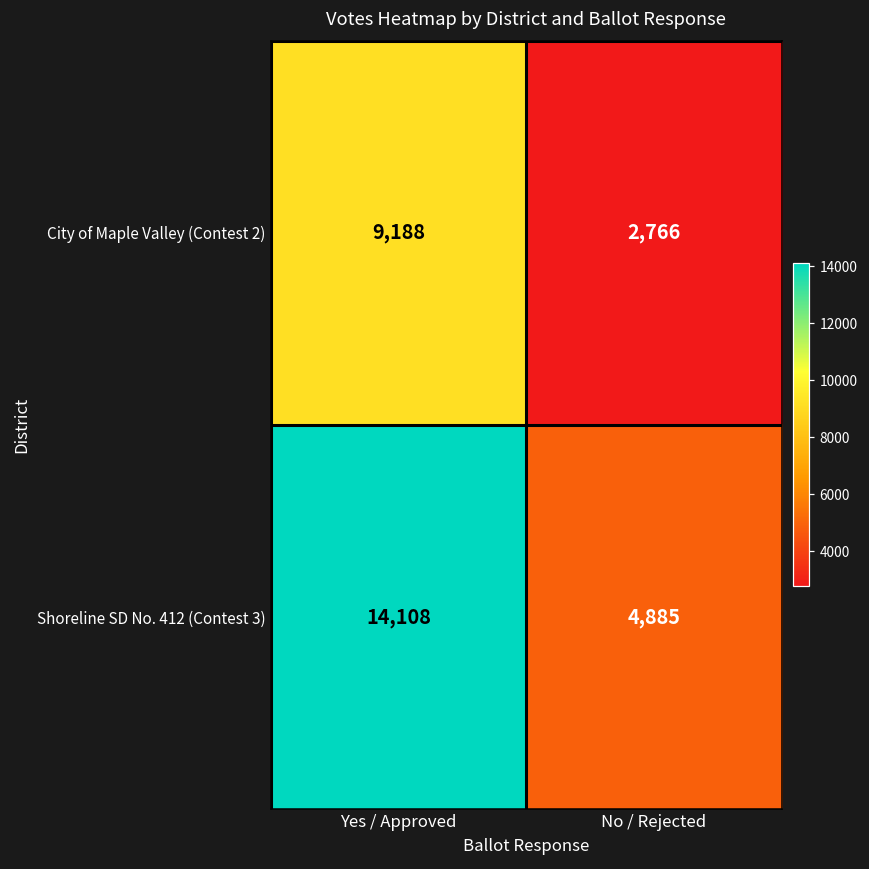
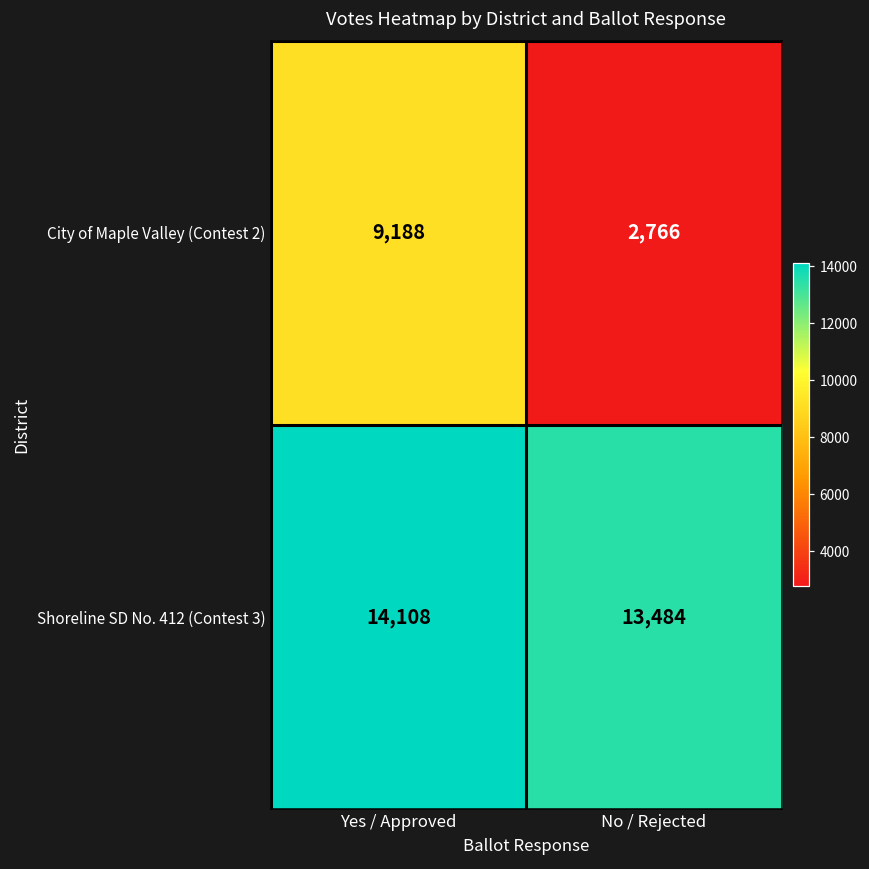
Shoreline SD No. 412 (Contest 3), No / Rejected: 4,885 -> 13,484
